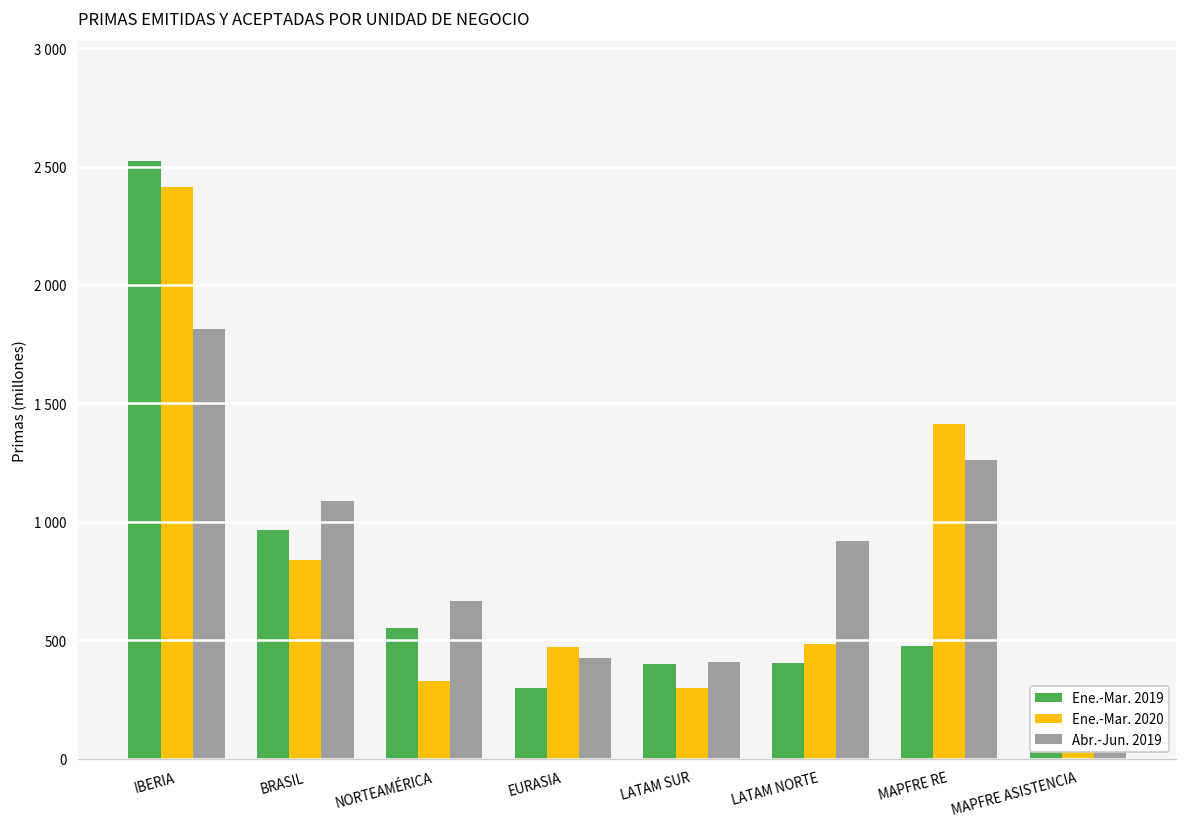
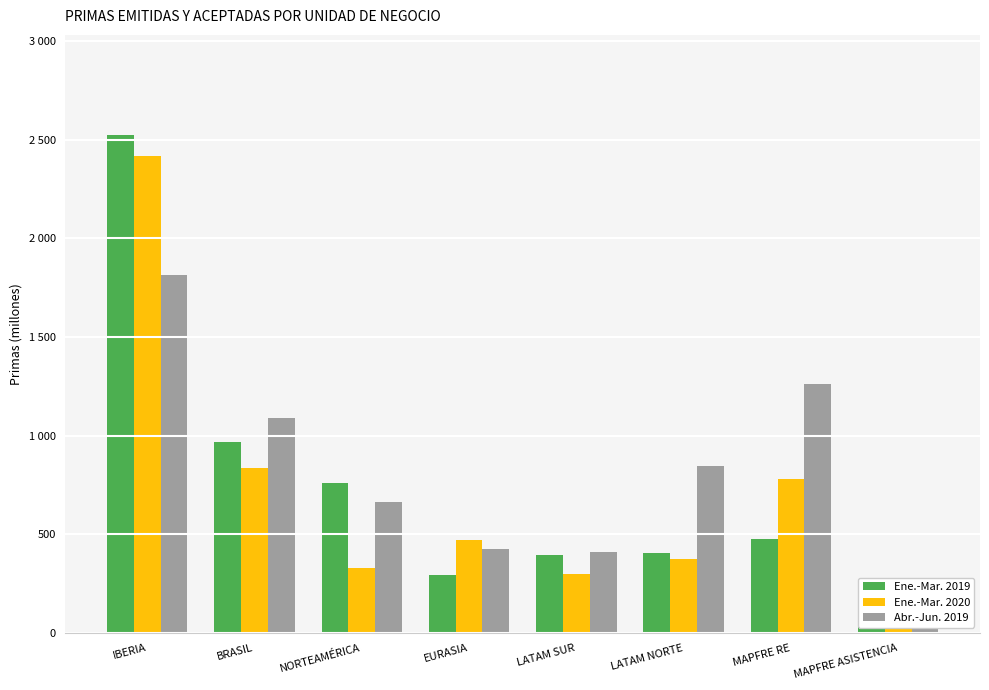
Ene.-Mar. 2019, NORTEAMÉRICA: 550 -> 760
Ene.-Mar. 2020, LATAM NORTE: 480 -> 380
Abr.-Jun. 2019, LATAM NORTE: 920 -> 850
Ene.-Mar. 2020, MAPFRE RE: 1410 -> 780
